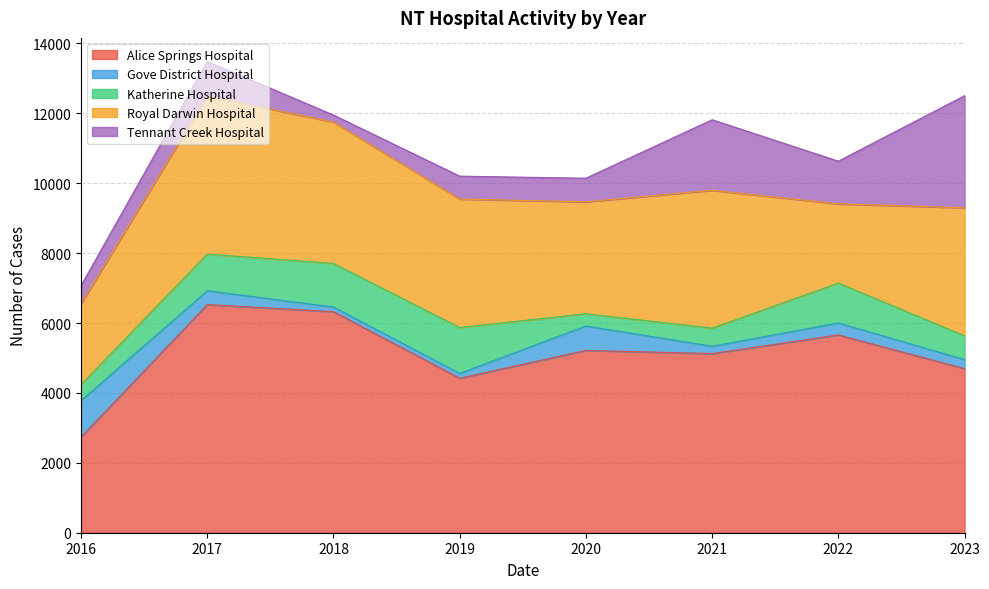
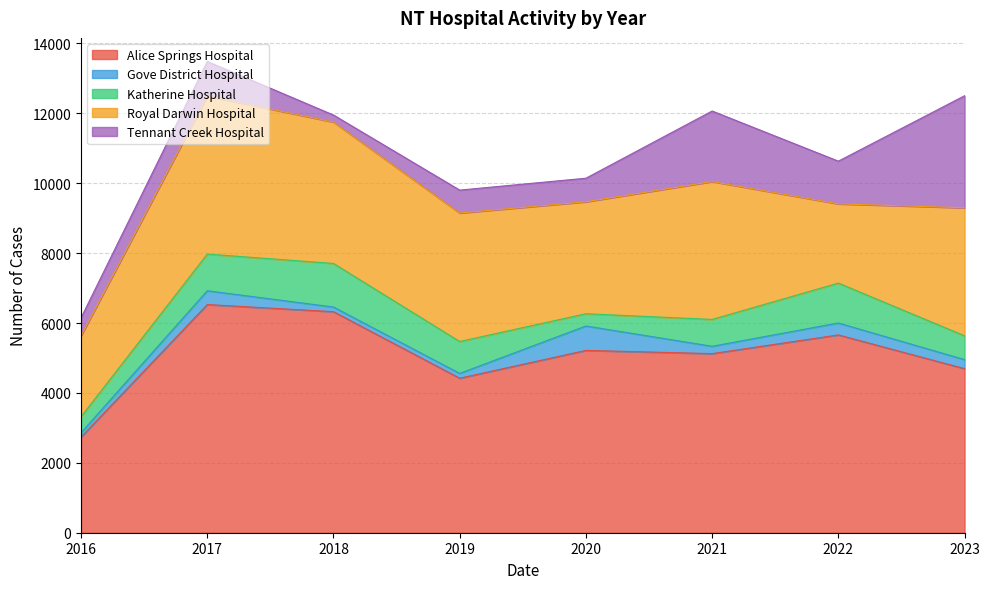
Gove District Hospital, 2016: 1000 -> 100
Katherine Hospital, 2019: 1300 -> 900
Katherine Hospital, 2021: 500 -> 800
